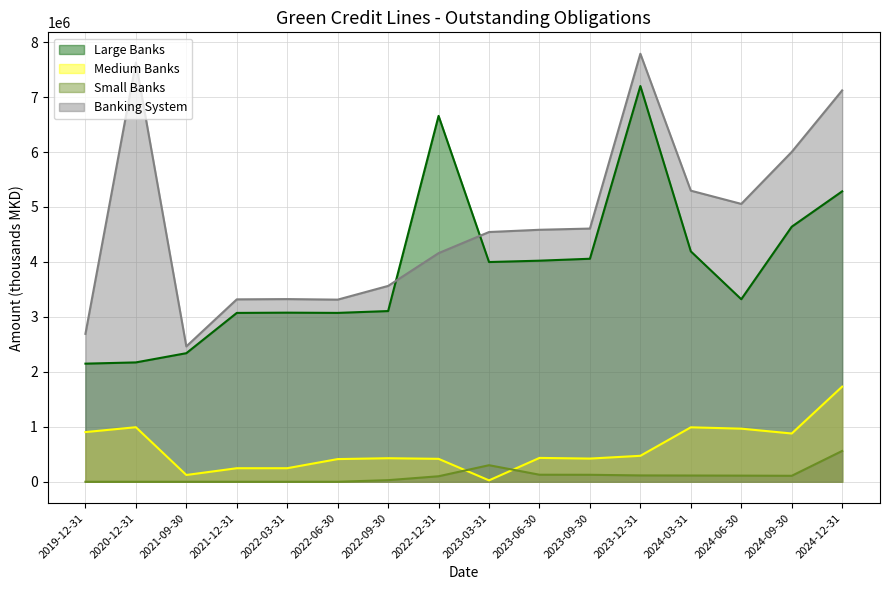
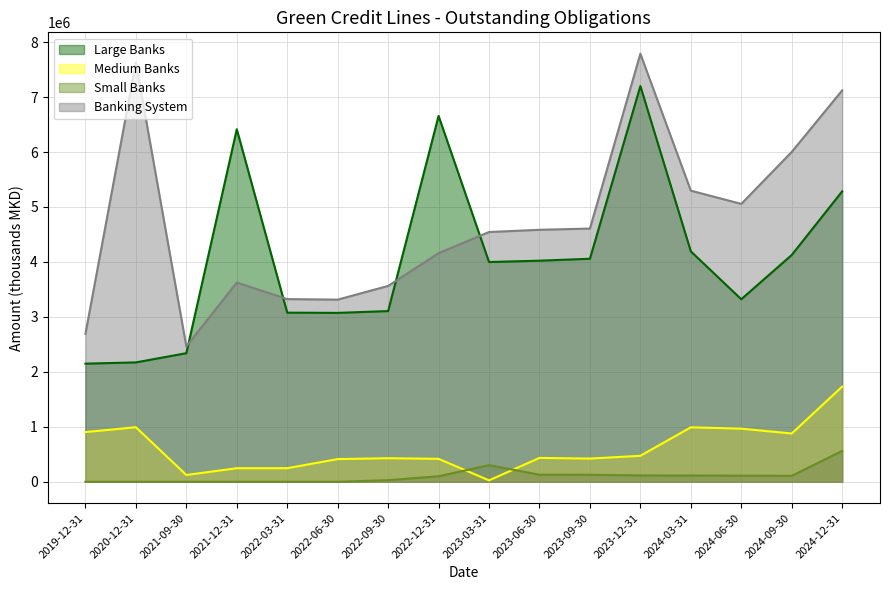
Large Banks, 2021-12-31: 3100000 -> 6400000
Banking System, 2021-12-31: 3300000 -> 3600000
Large Banks, 2024-09-30: 4600000 -> 4100000
